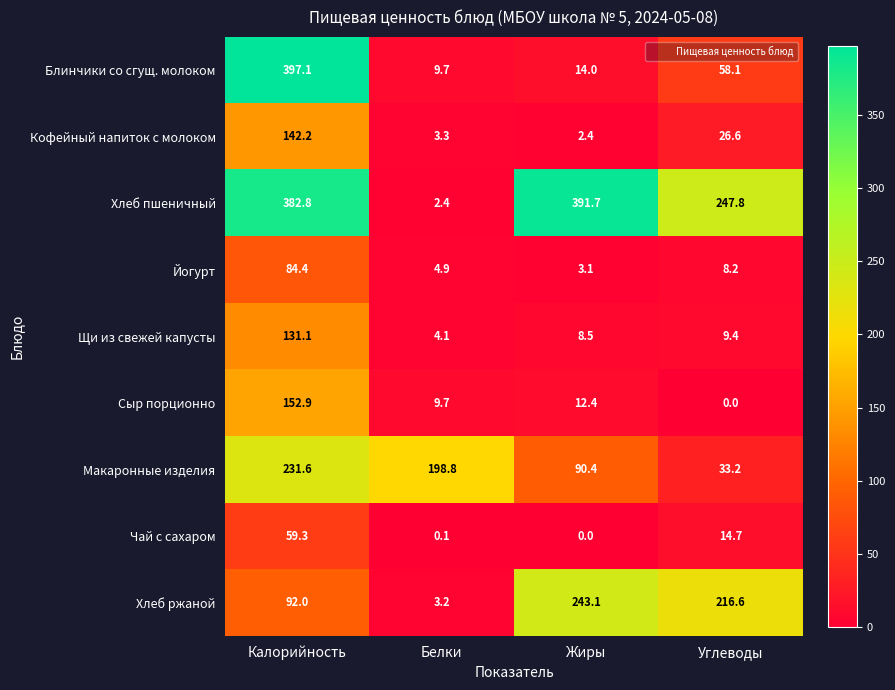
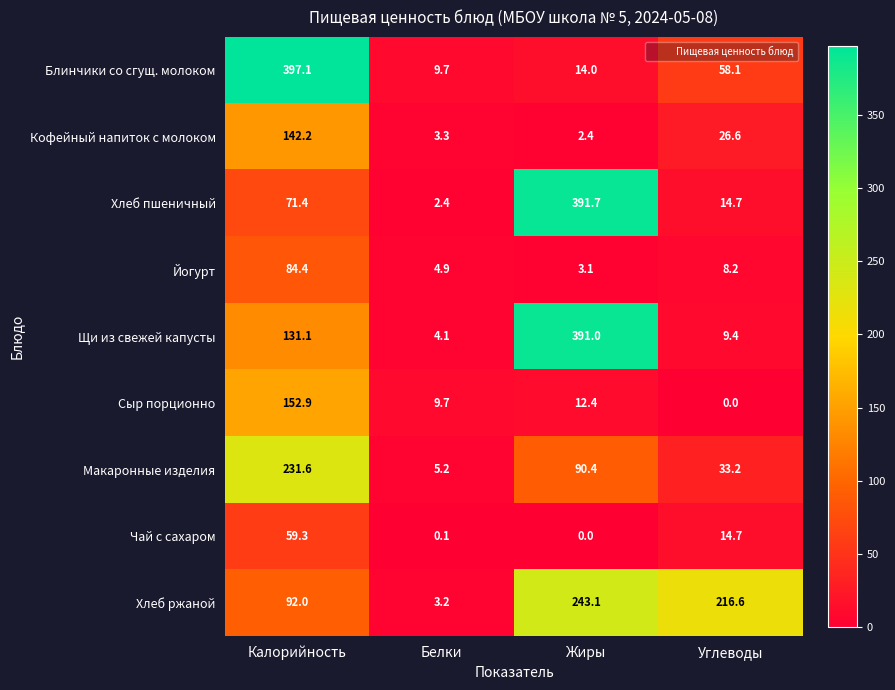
Хлеб пшеничный, Калорийность: 382.8 -> 71.4
Хлеб пшеничный, Углеводы: 247.8 -> 14.7
Щи из свежей капусты, Жиры: 8.5 -> 391.0
Макаронные изделия, Белки: 198.8 -> 5.2
